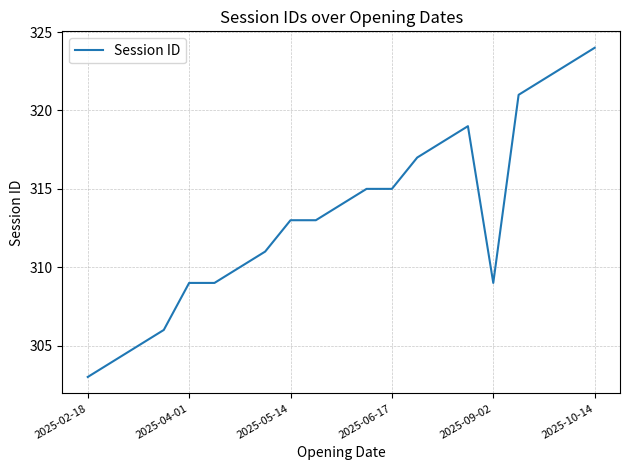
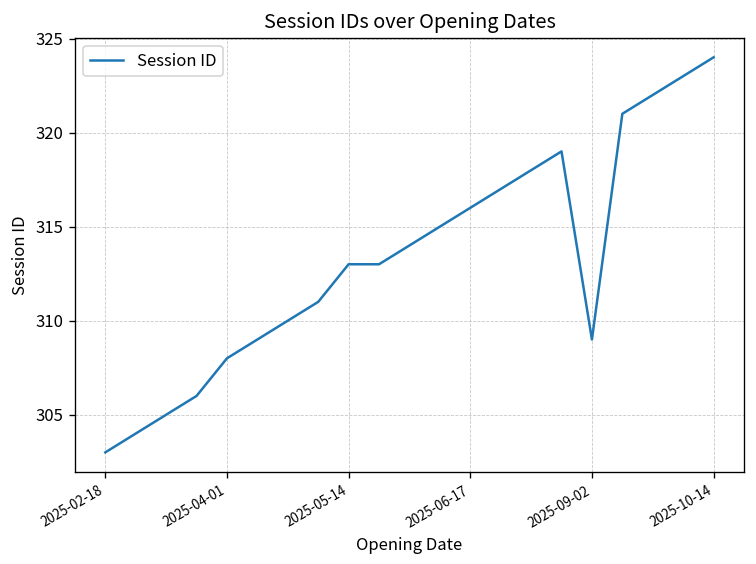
2025-04-01: 309 -> 308
2025-06-17: 315 -> 316
